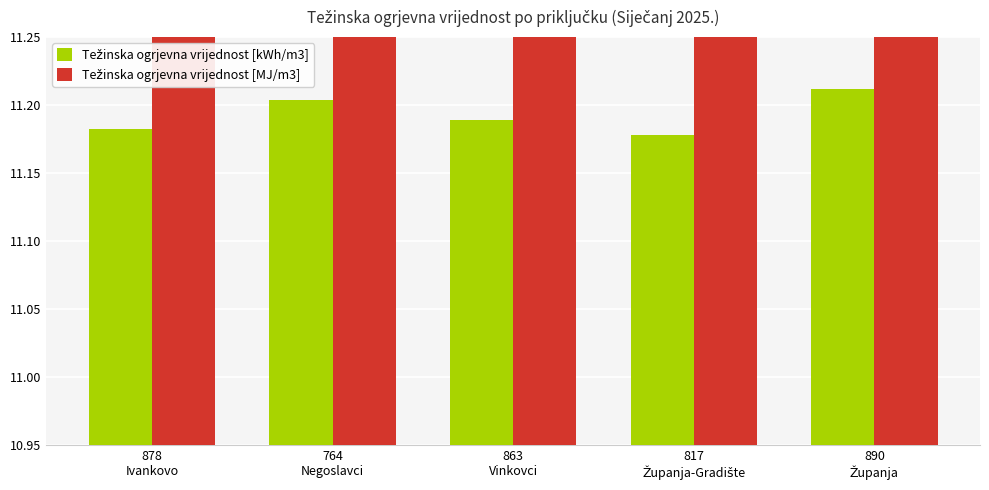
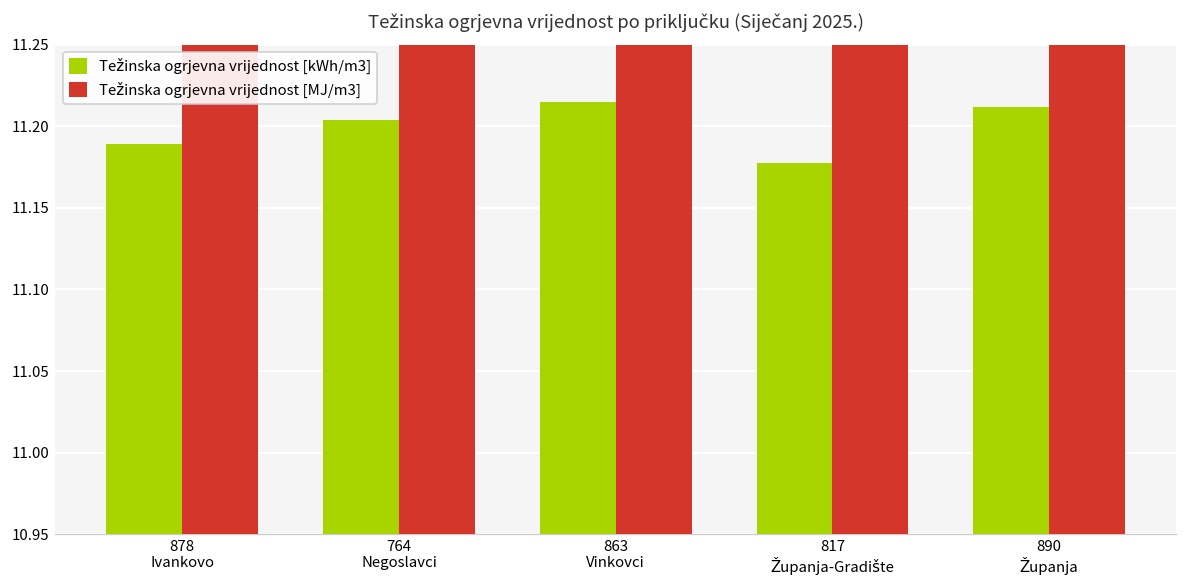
Težinska ogrjevna vrijednost [kWh/m3], 878 Ivankovo: 11.182 -> 11.189
Težinska ogrjevna vrijednost [kWh/m3], 863 Vinkovci: 11.189 -> 11.215
